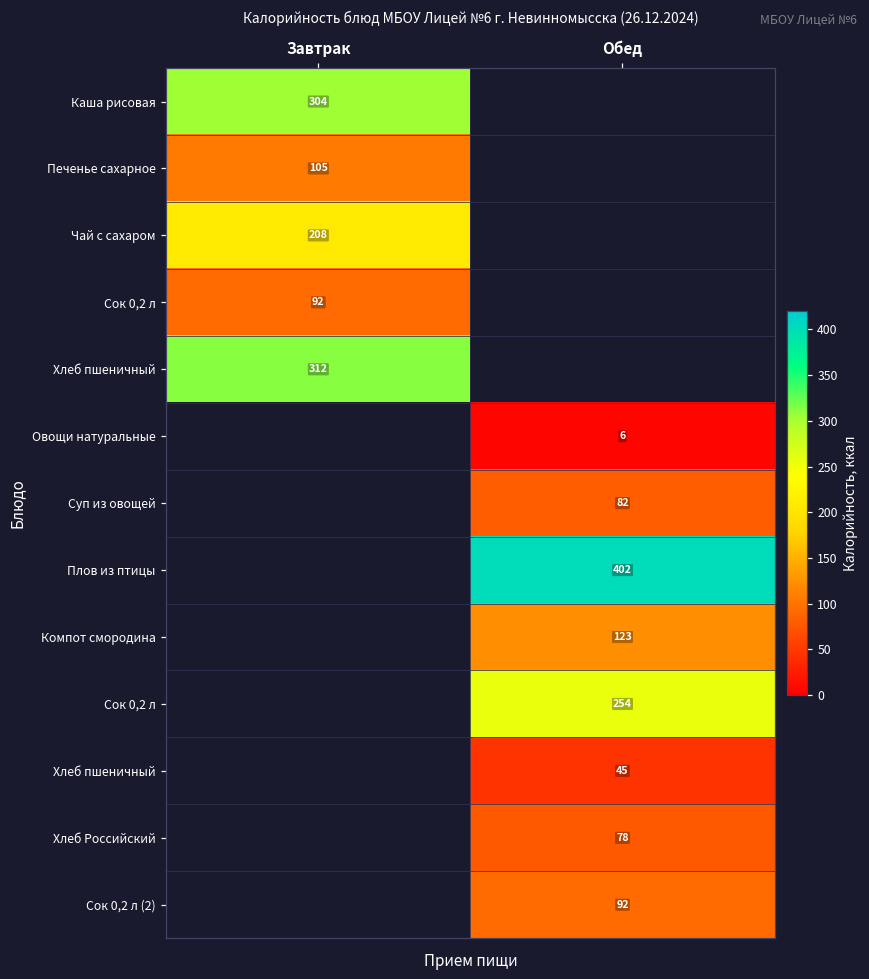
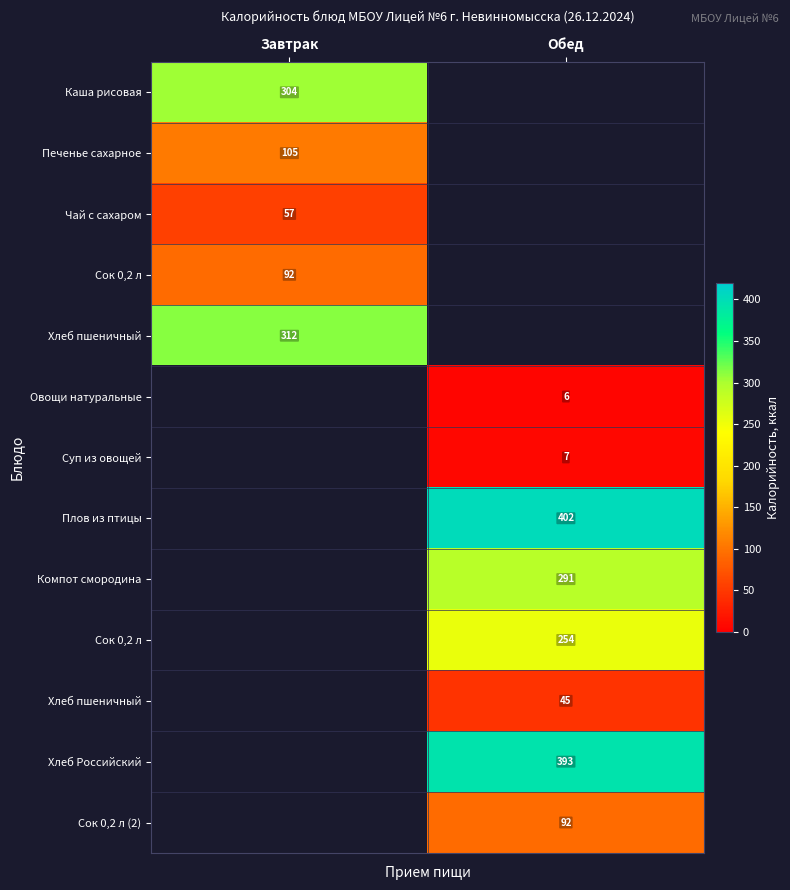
Чай с сахаром, Завтрак: 208 -> 57
Суп из овощей, Обед: 82 -> 7
Компот смородина, Обед: 123 -> 291
Хлеб Российский, Обед: 78 -> 393
